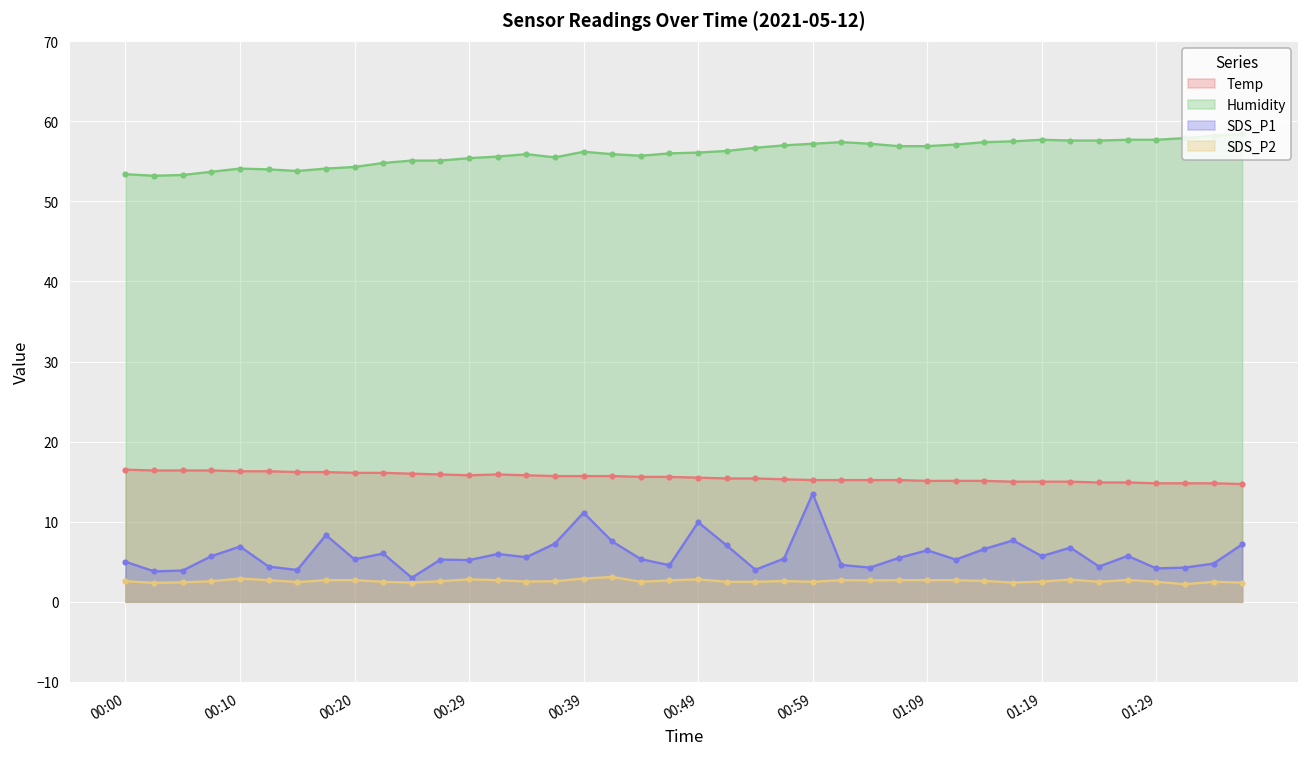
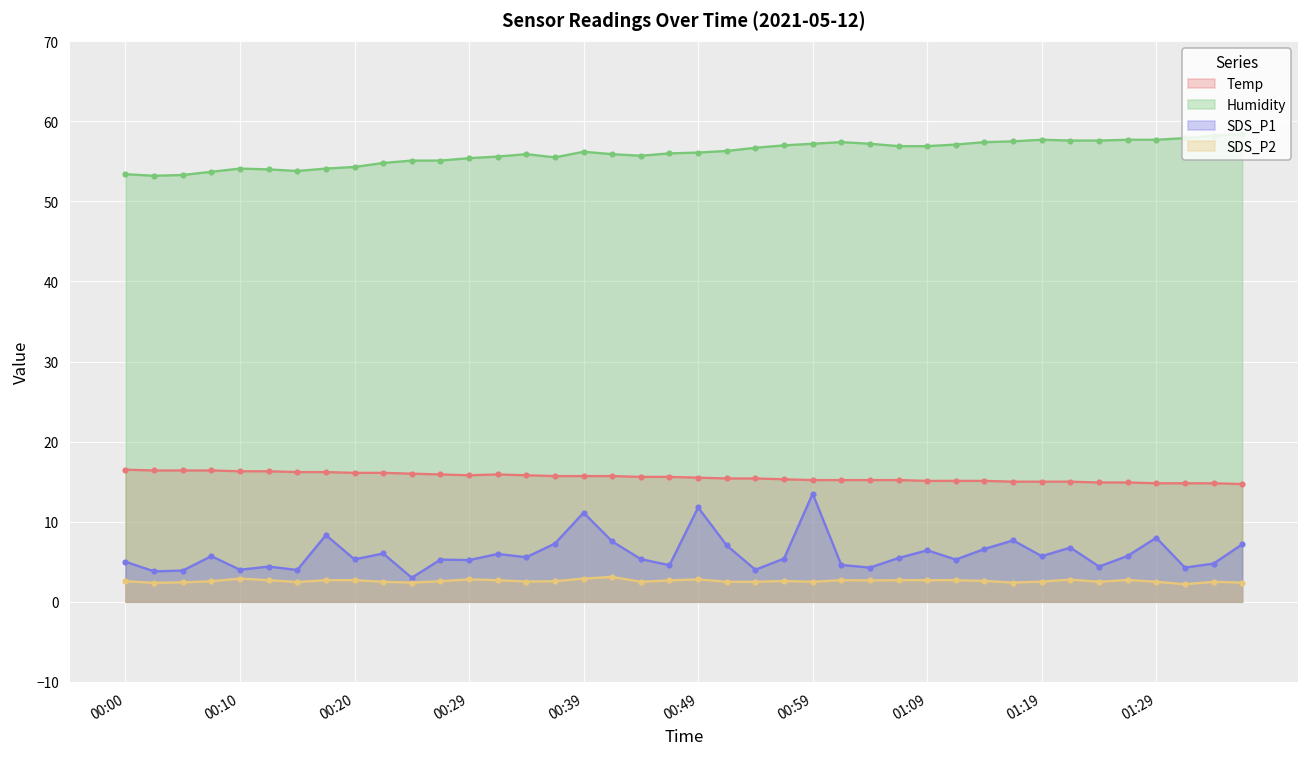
SDS_P1, 00:10: 7 -> 4
SDS_P1, 00:49: 10 -> 12
SDS_P1, 01:29: 4 -> 8
